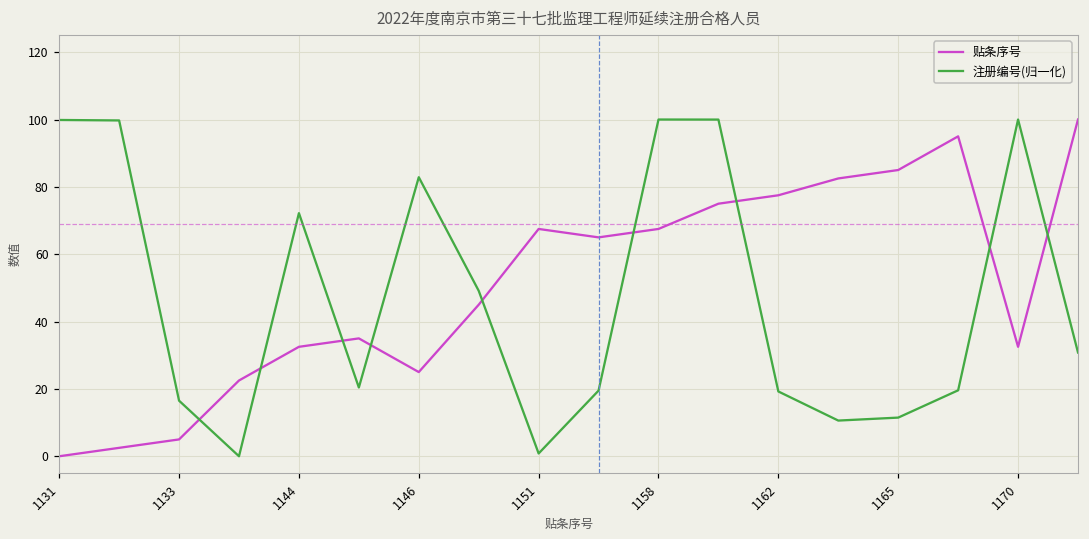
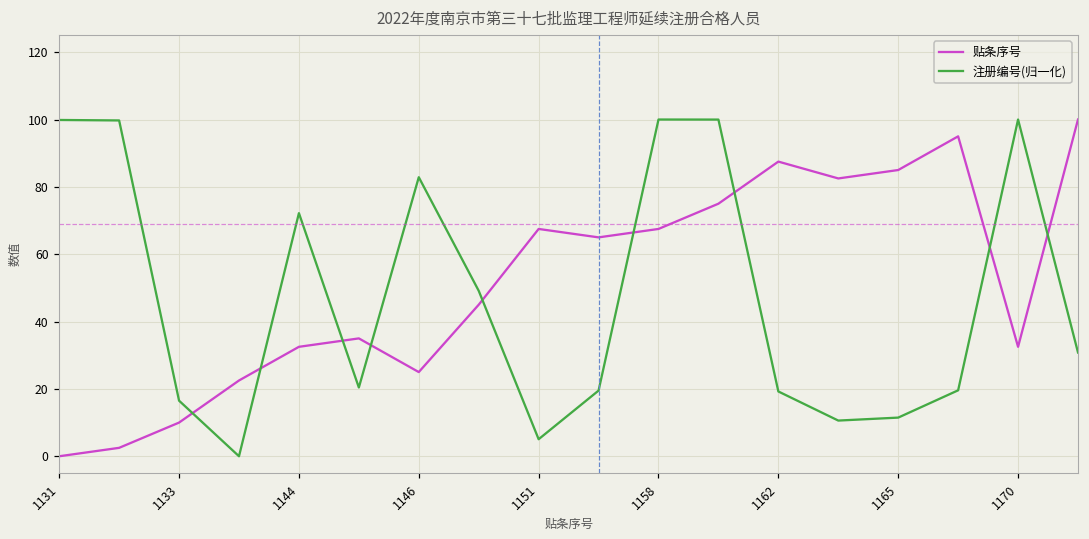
贴条序号, 1133: 5 -> 10
注册编号(归一化), 1151: 1 -> 5
贴条序号, 1162: 78 -> 88
